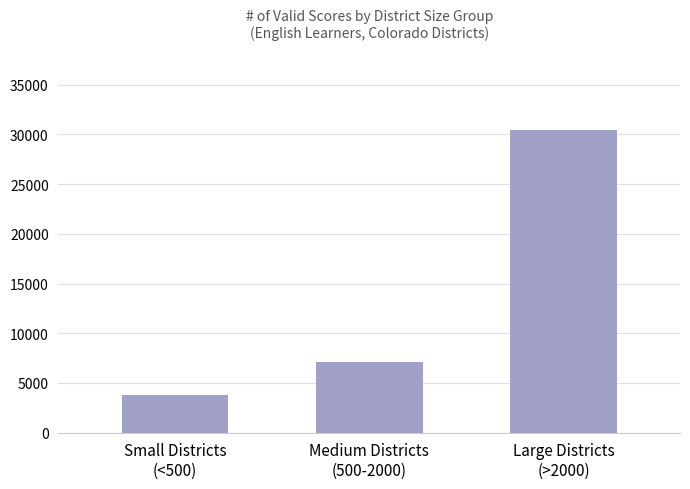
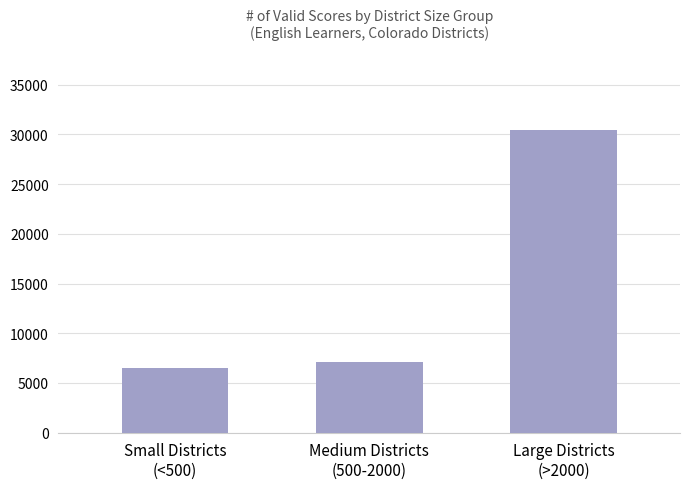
Small Districts (<500): 4000 -> 6000
